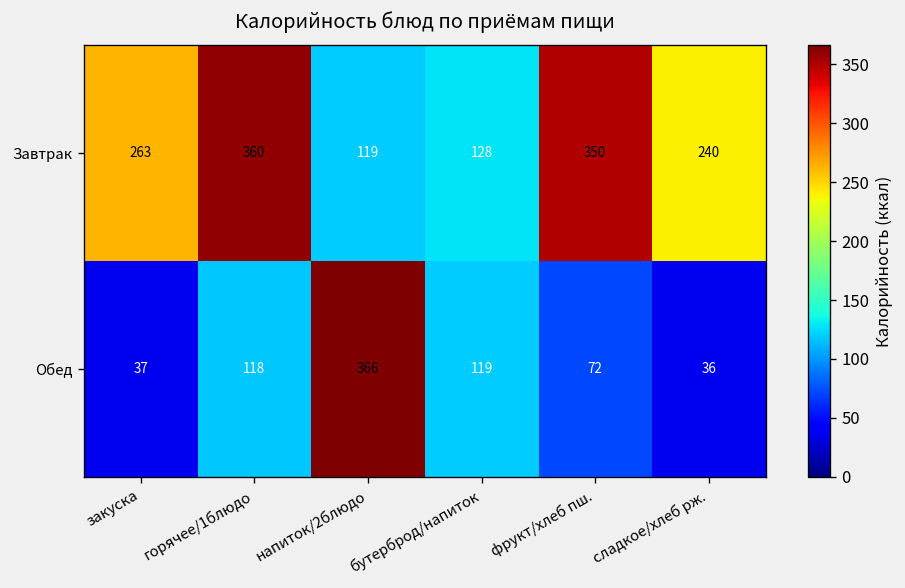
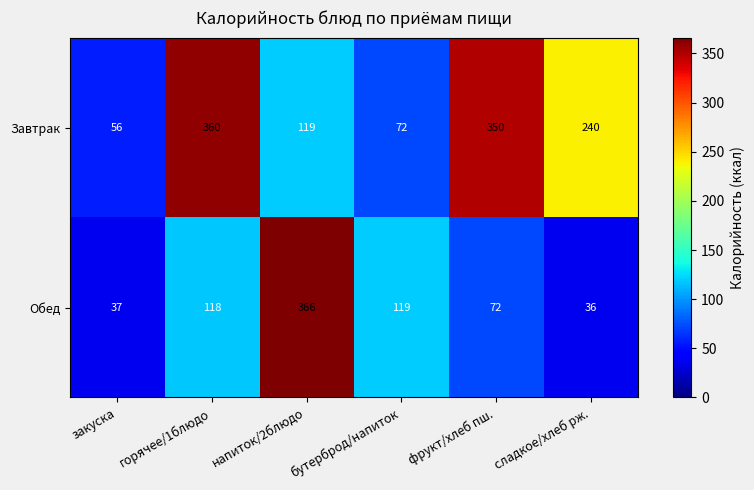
Завтрак, закуска: 263 -> 56
Завтрак, бутерброд/напиток: 128 -> 72
